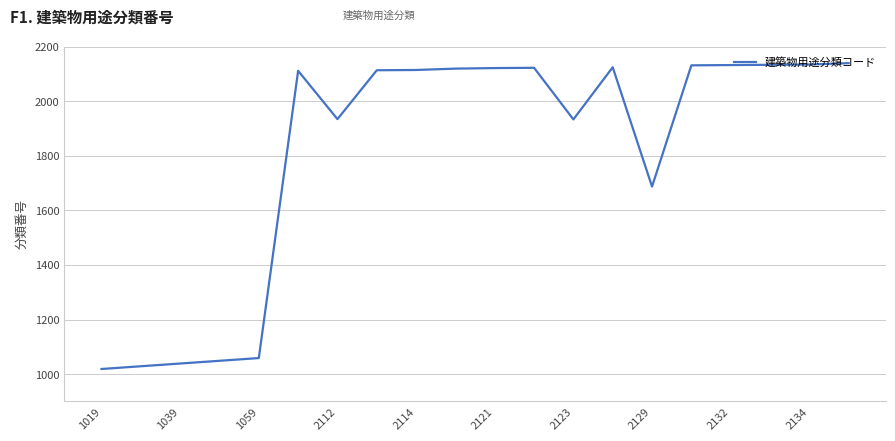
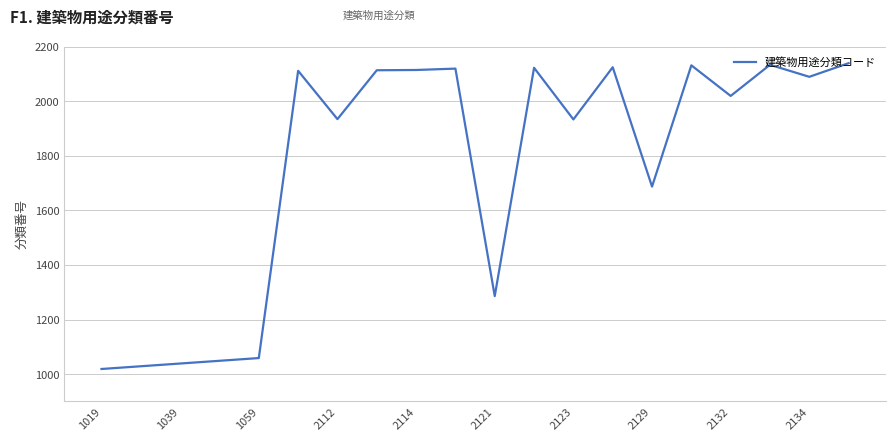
2121: 2120 -> 1290
2132: 2130 -> 2020
2134: 2130 -> 2090
